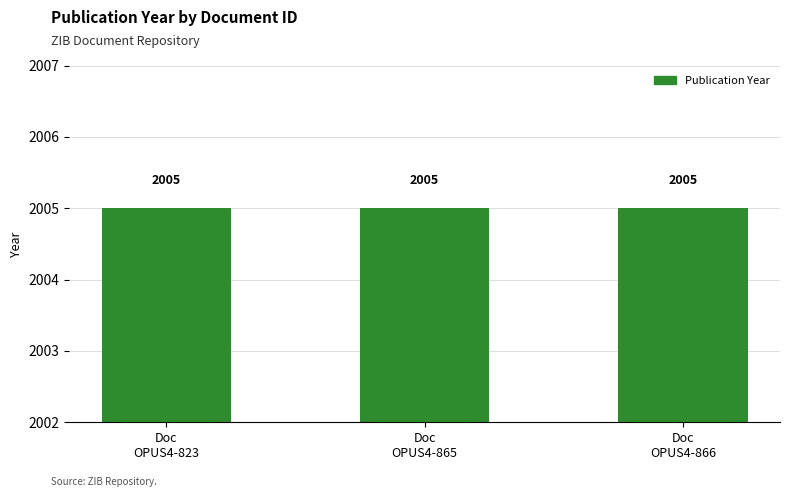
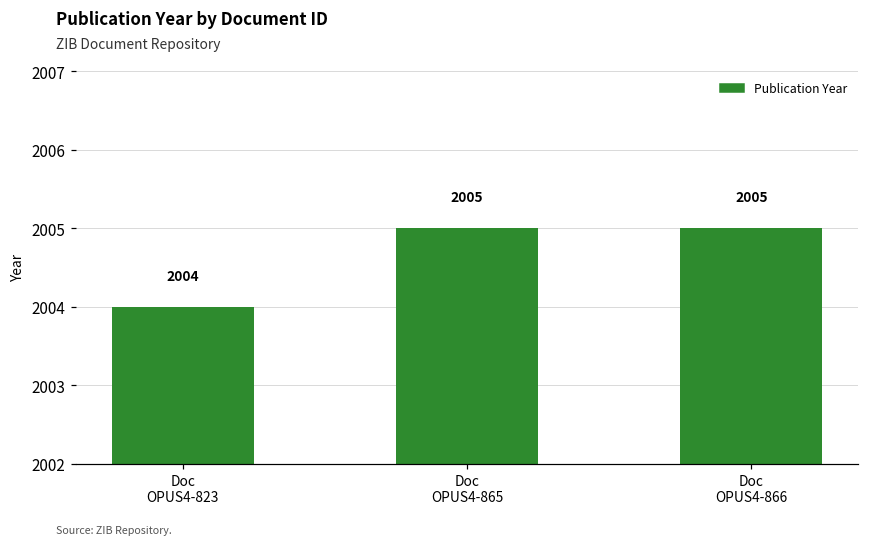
Doc OPUS4-823: 2005 -> 2004
